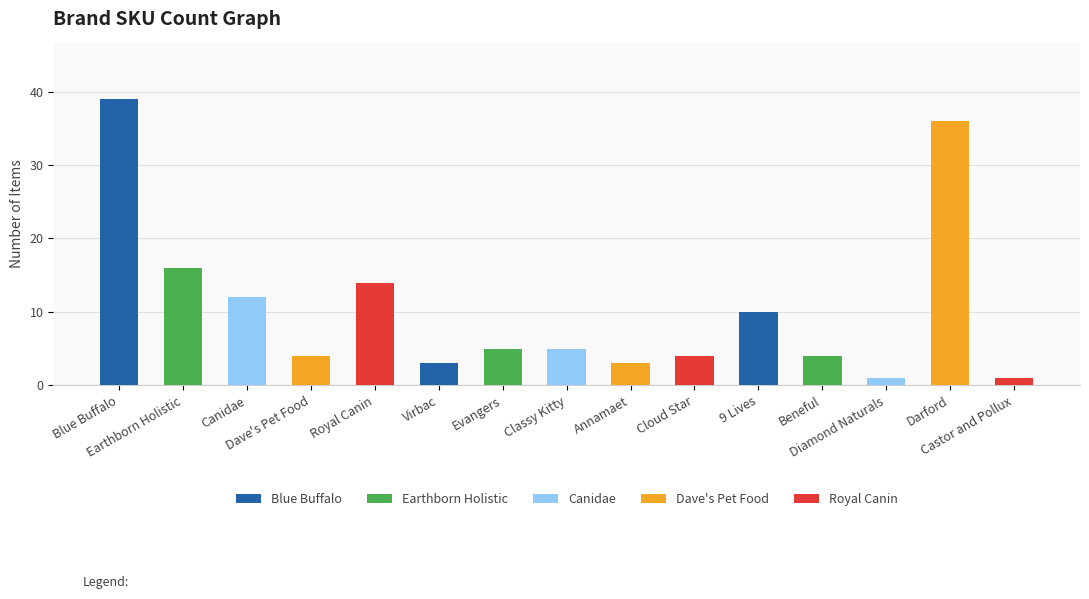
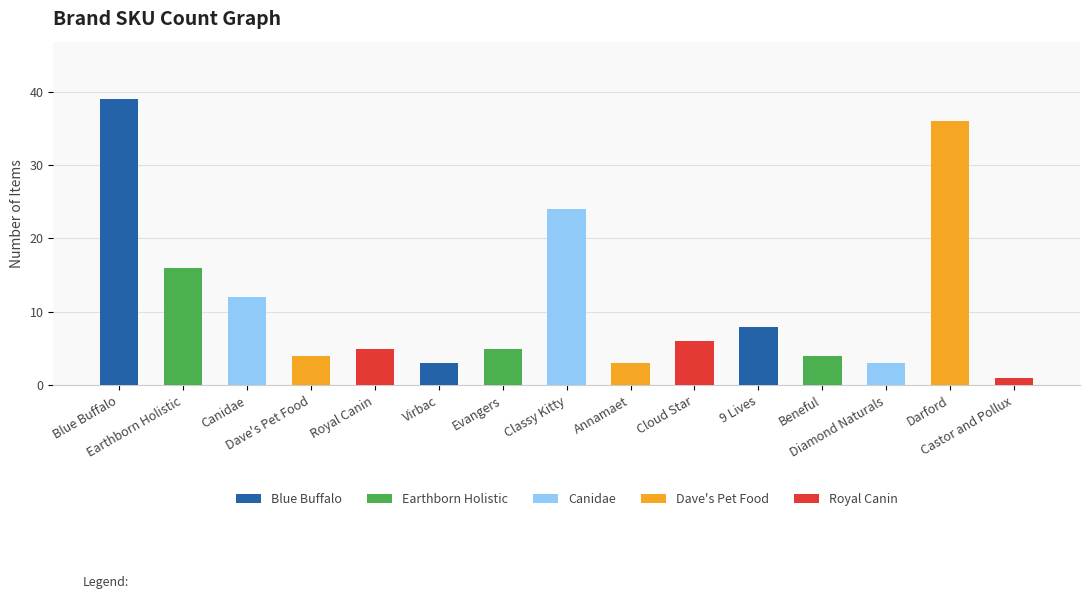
Royal Canin: 14 -> 5
Classy Kitty: 5 -> 24
Cloud Star: 4 -> 6
9 Lives: 10 -> 8
Diamond Naturals: 1 -> 3
